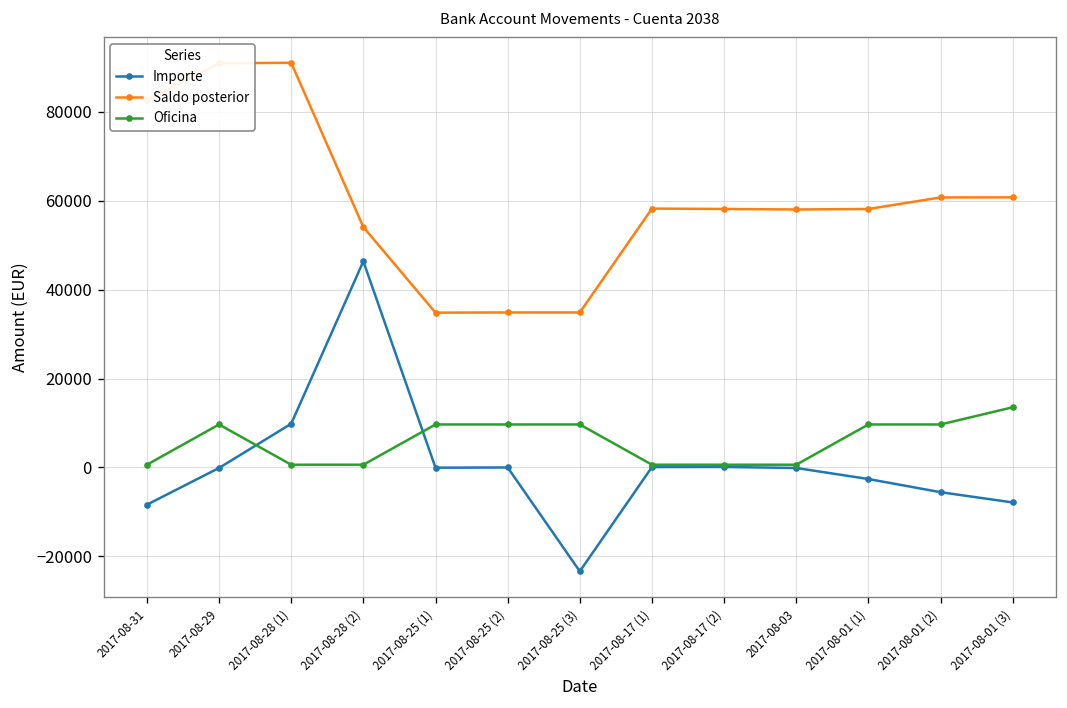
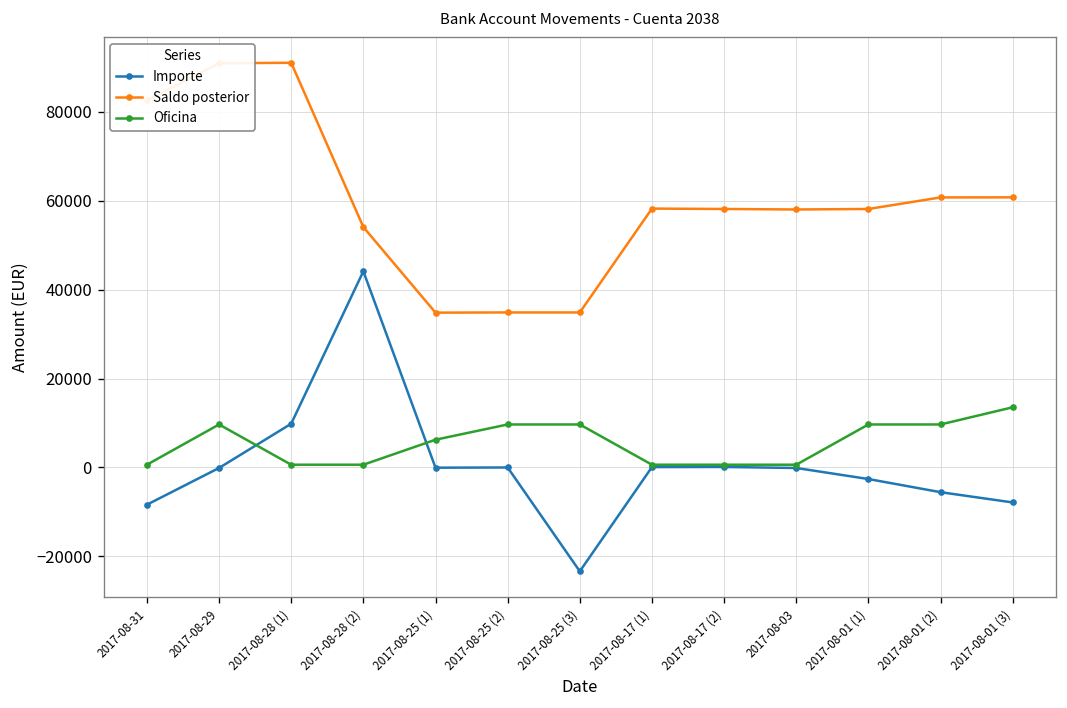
Importe, 2017-08-28 (2): 46000 -> 44000
Oficina, 2017-08-25 (1): 10000 -> 6000
